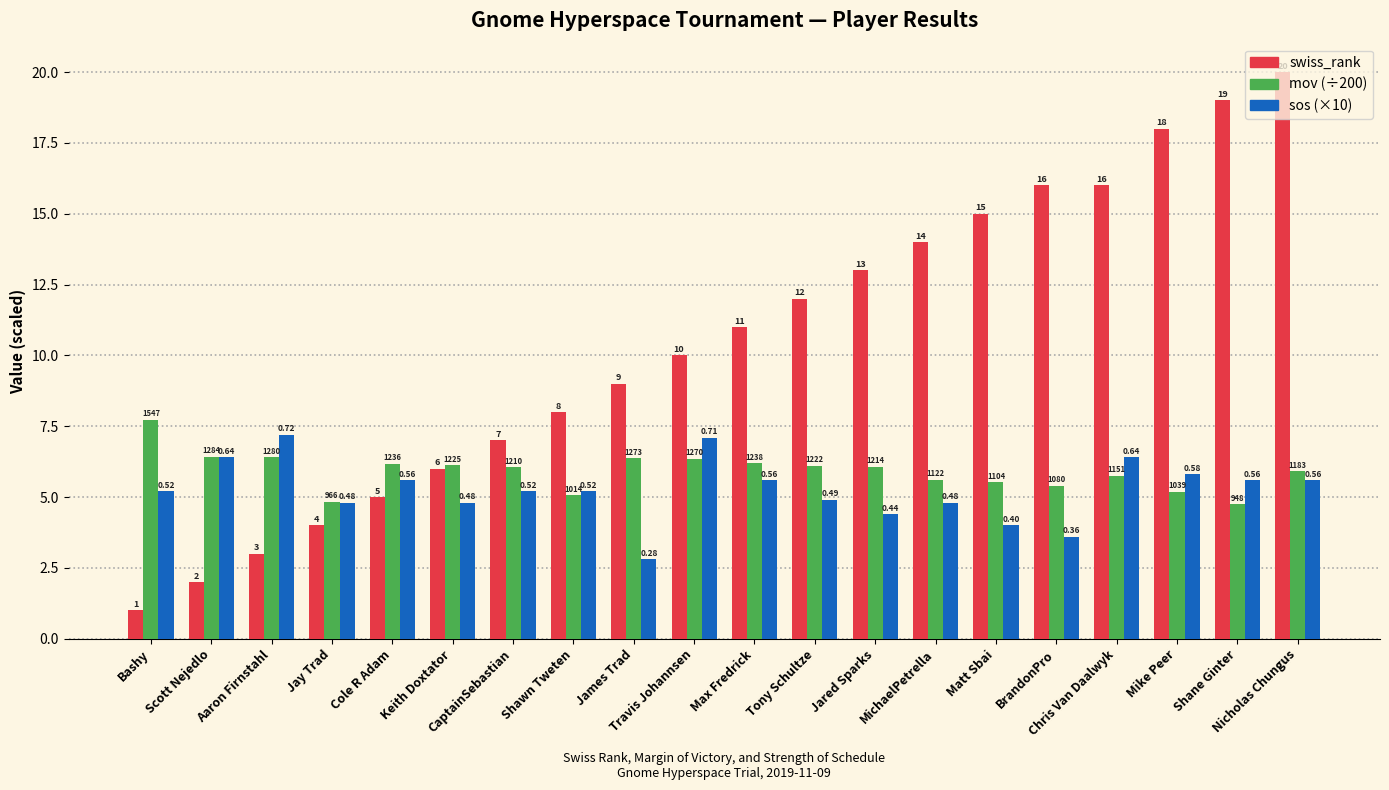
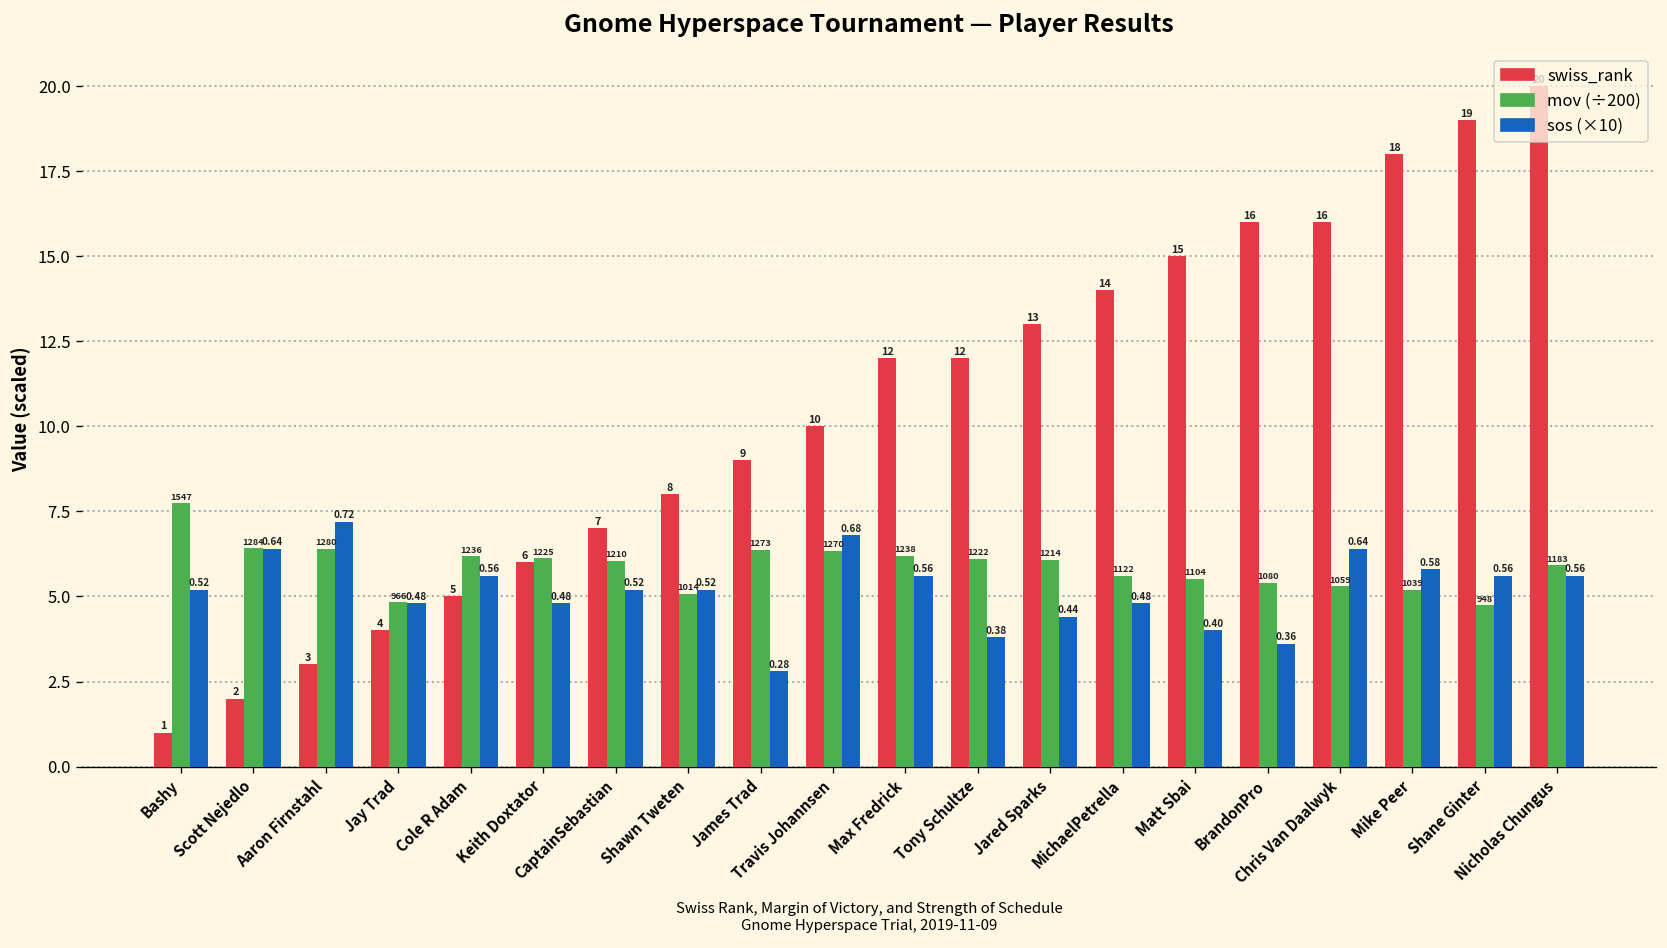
sos (×10), Travis Johannsen: 0.71 -> 0.68
swiss_rank, Max Fredrick: 11 -> 12
sos (×10), Tony Schultze: 0.49 -> 0.38
mov (÷200), Chris Van Daalwyk: 1151 -> 1059
